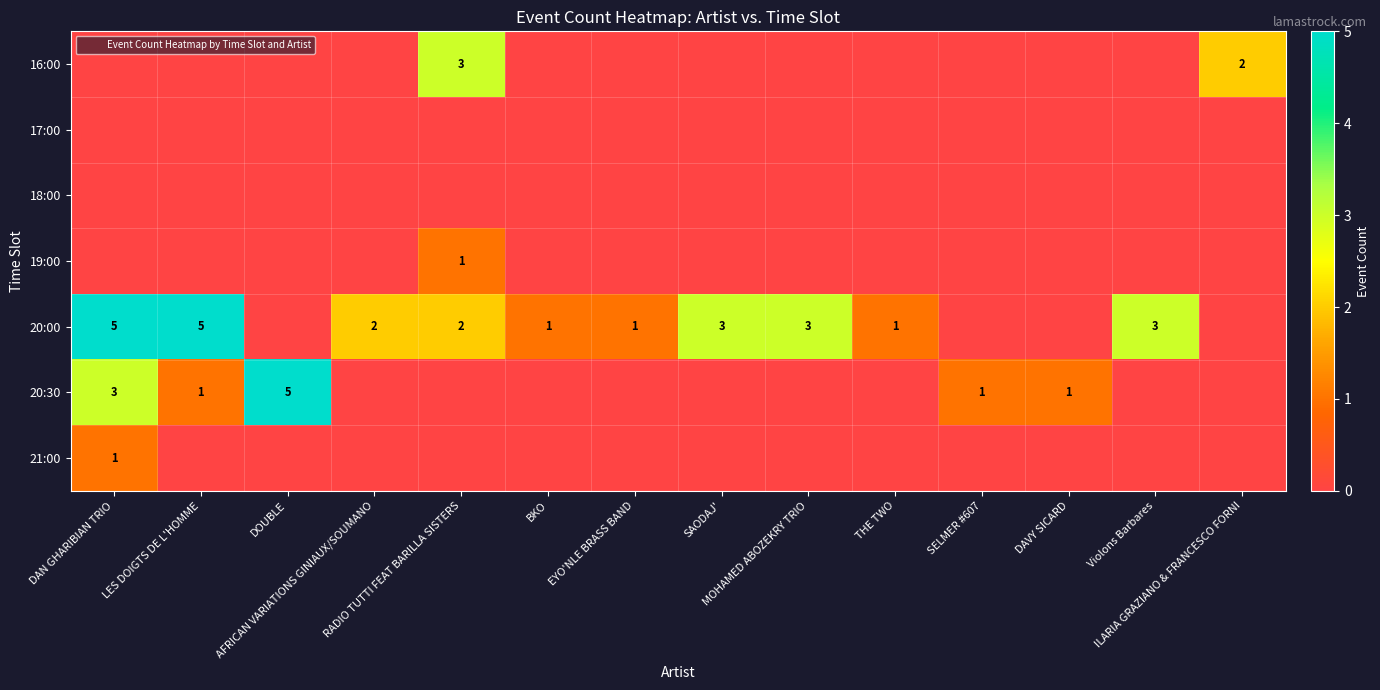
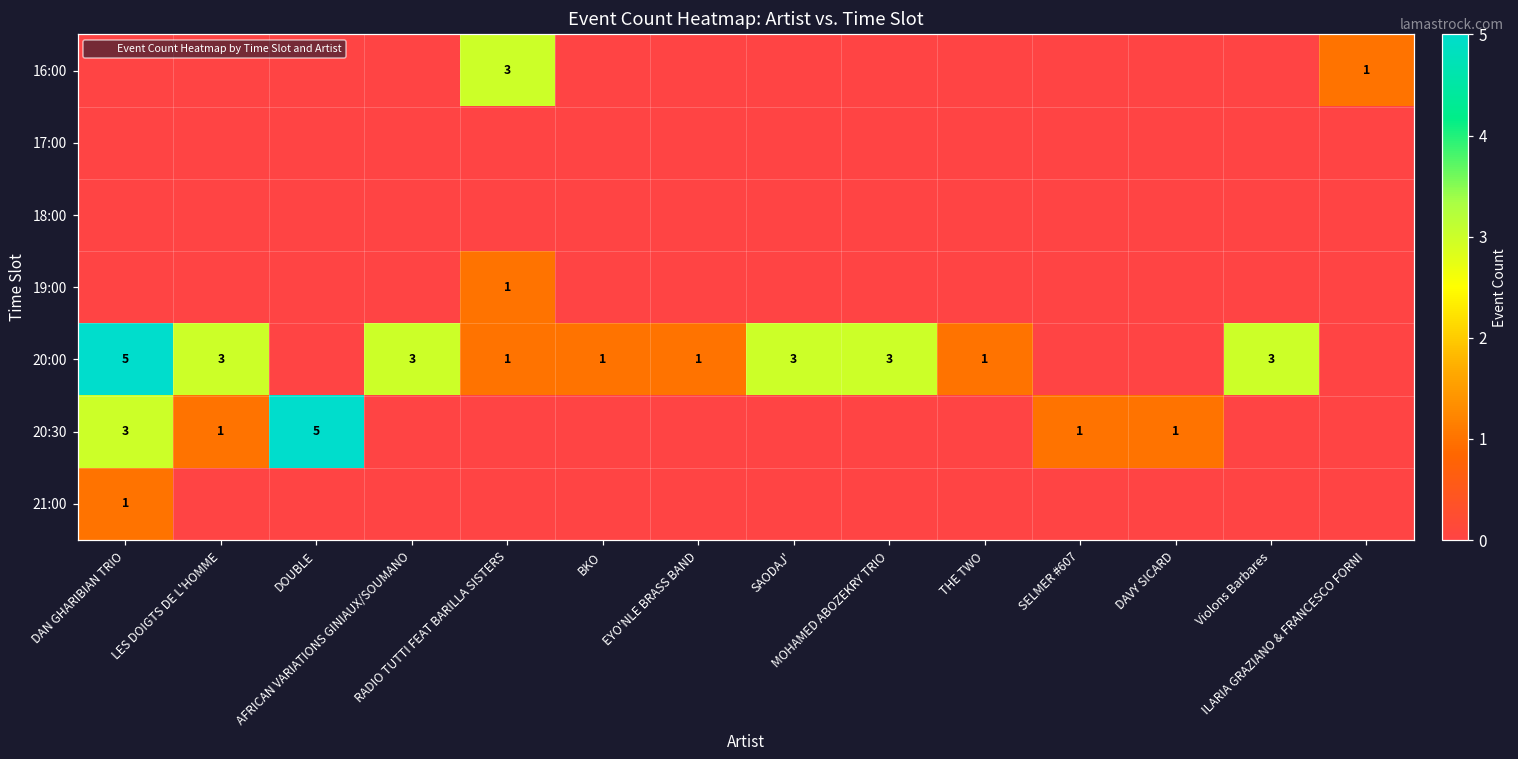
16:00, ILARIA GRAZIANO & FRANCESCO FORNI: 2 -> 1
20:00, LES DOIGTS DE L'HOMME: 5 -> 3
20:00, AFRICAN VARIATIONS GINIAUX/SOUMANO: 2 -> 3
20:00, RADIO TUTTI FEAT BARILLA SISTERS: 2 -> 1
